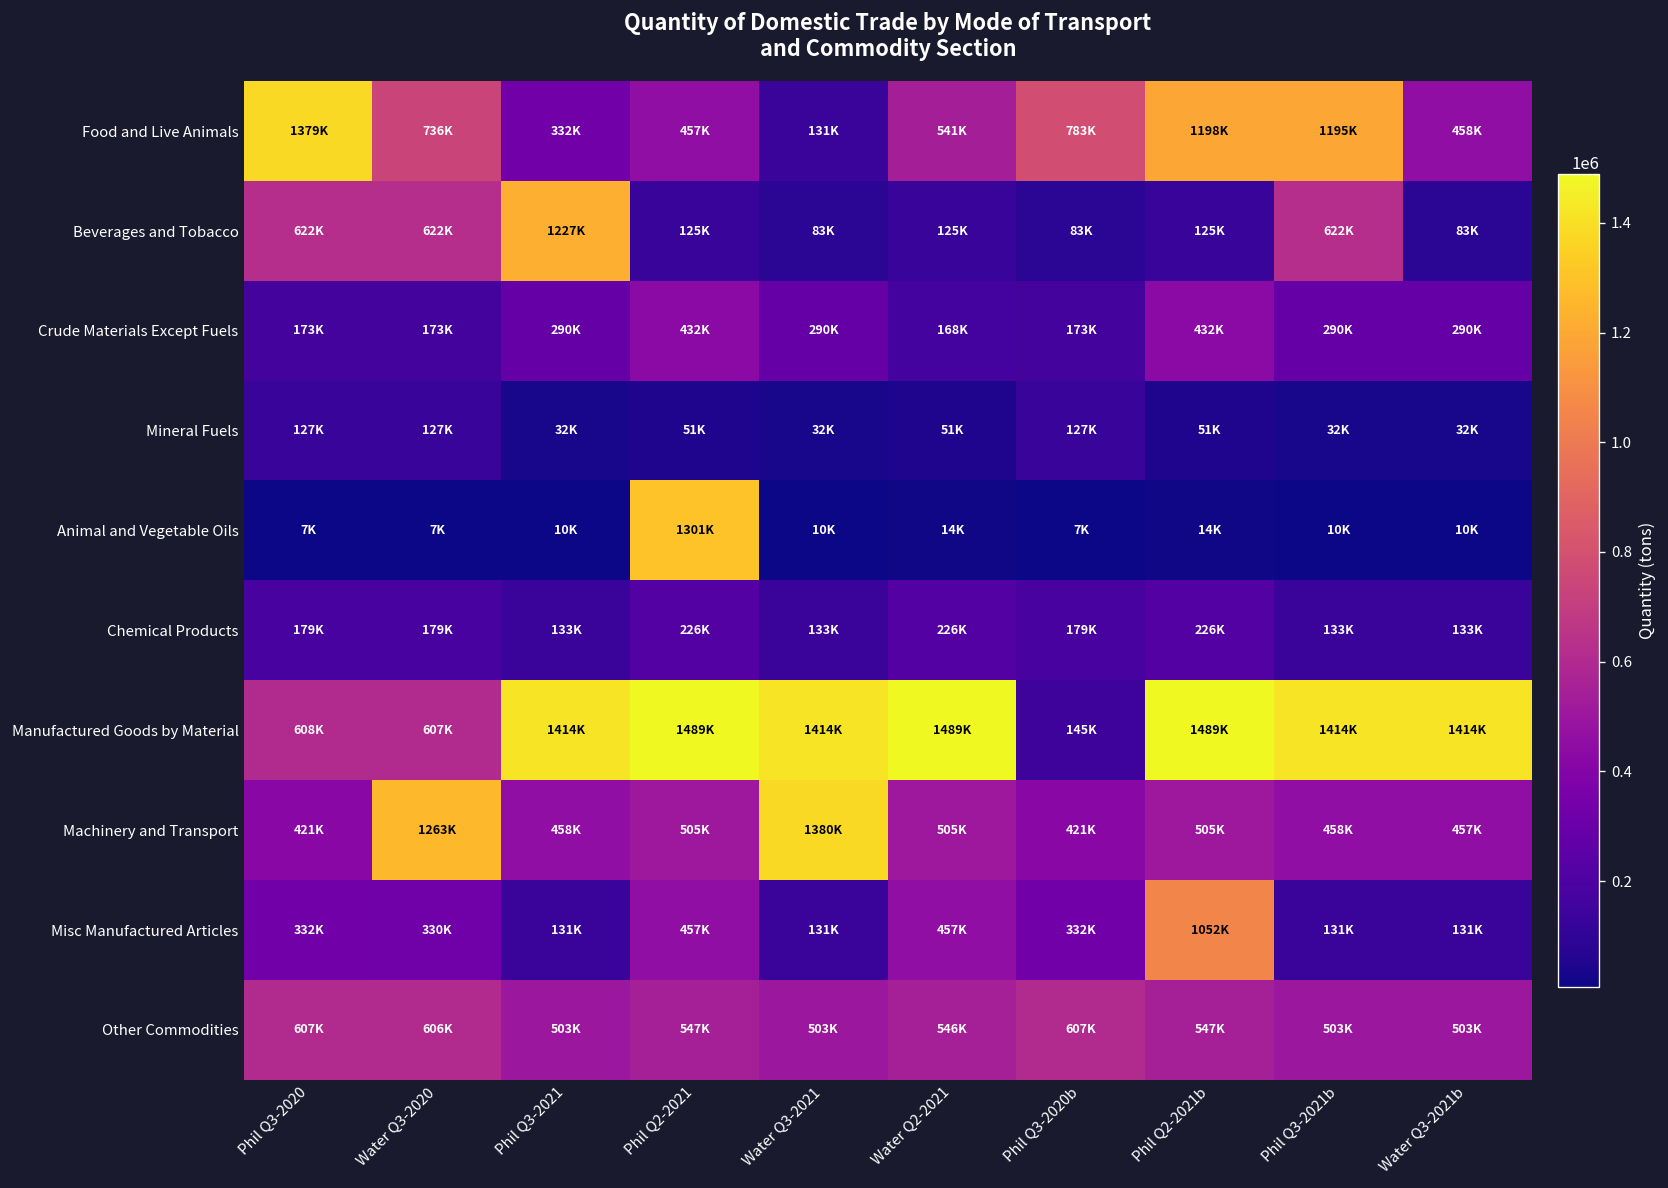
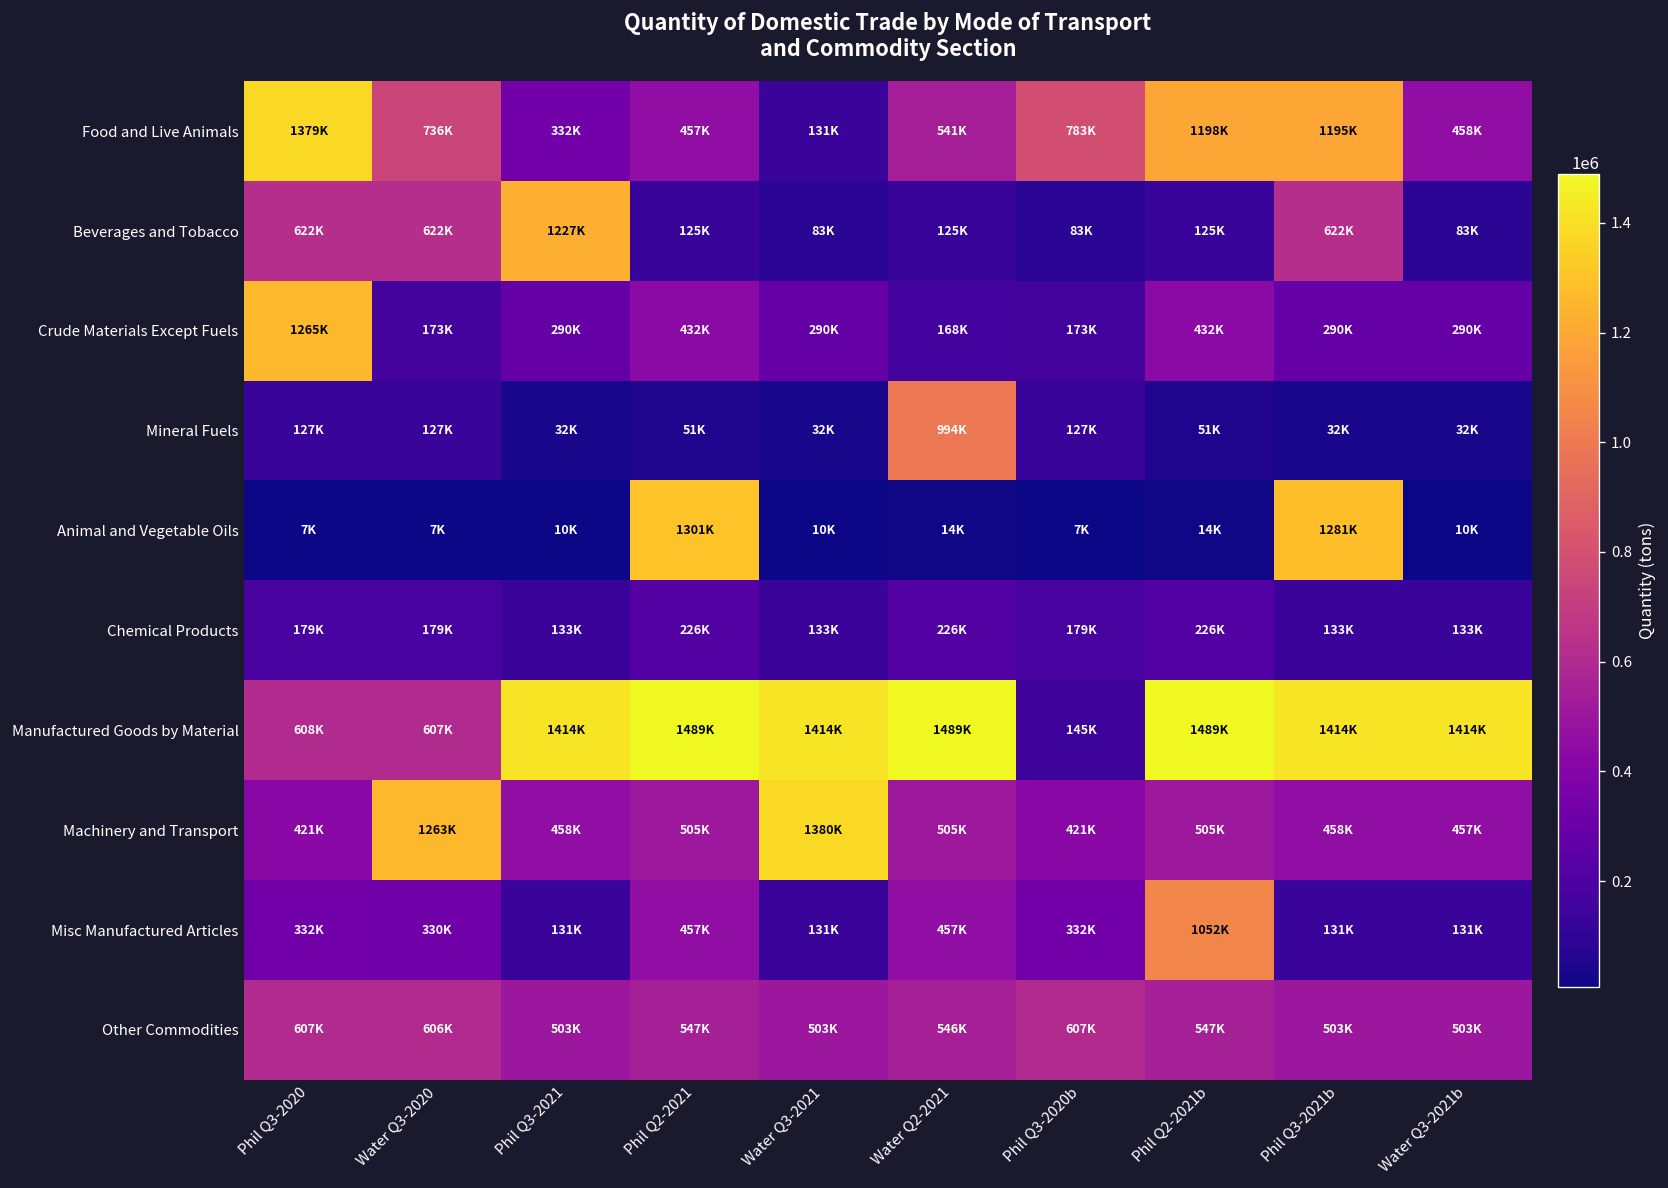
Crude Materials Except Fuels, Phil Q3-2020: 173K -> 1265K
Mineral Fuels, Water Q2-2021: 51K -> 994K
Animal and Vegetable Oils, Phil Q3-2021b: 10K -> 1281K
